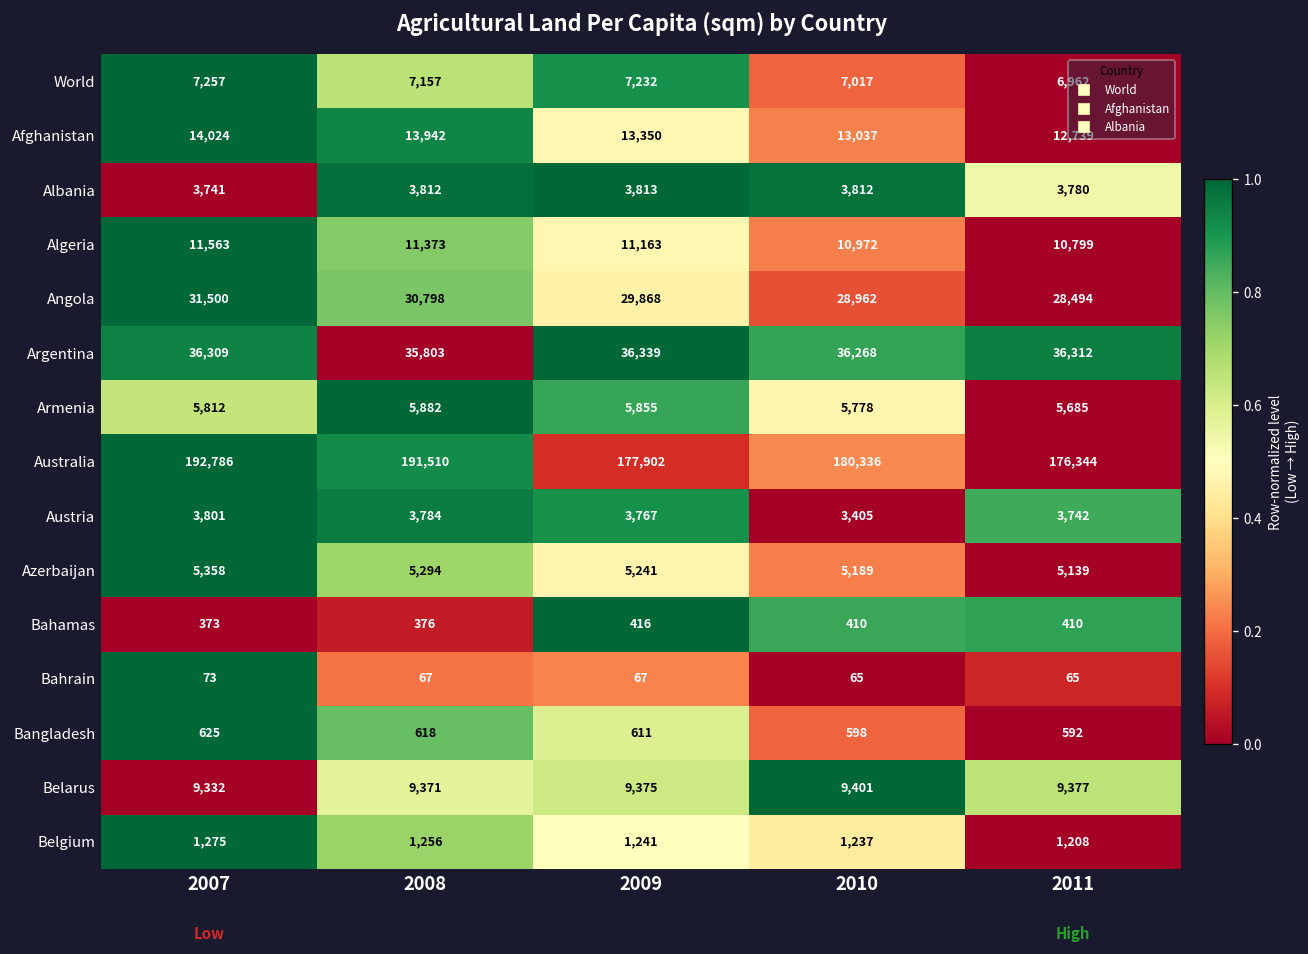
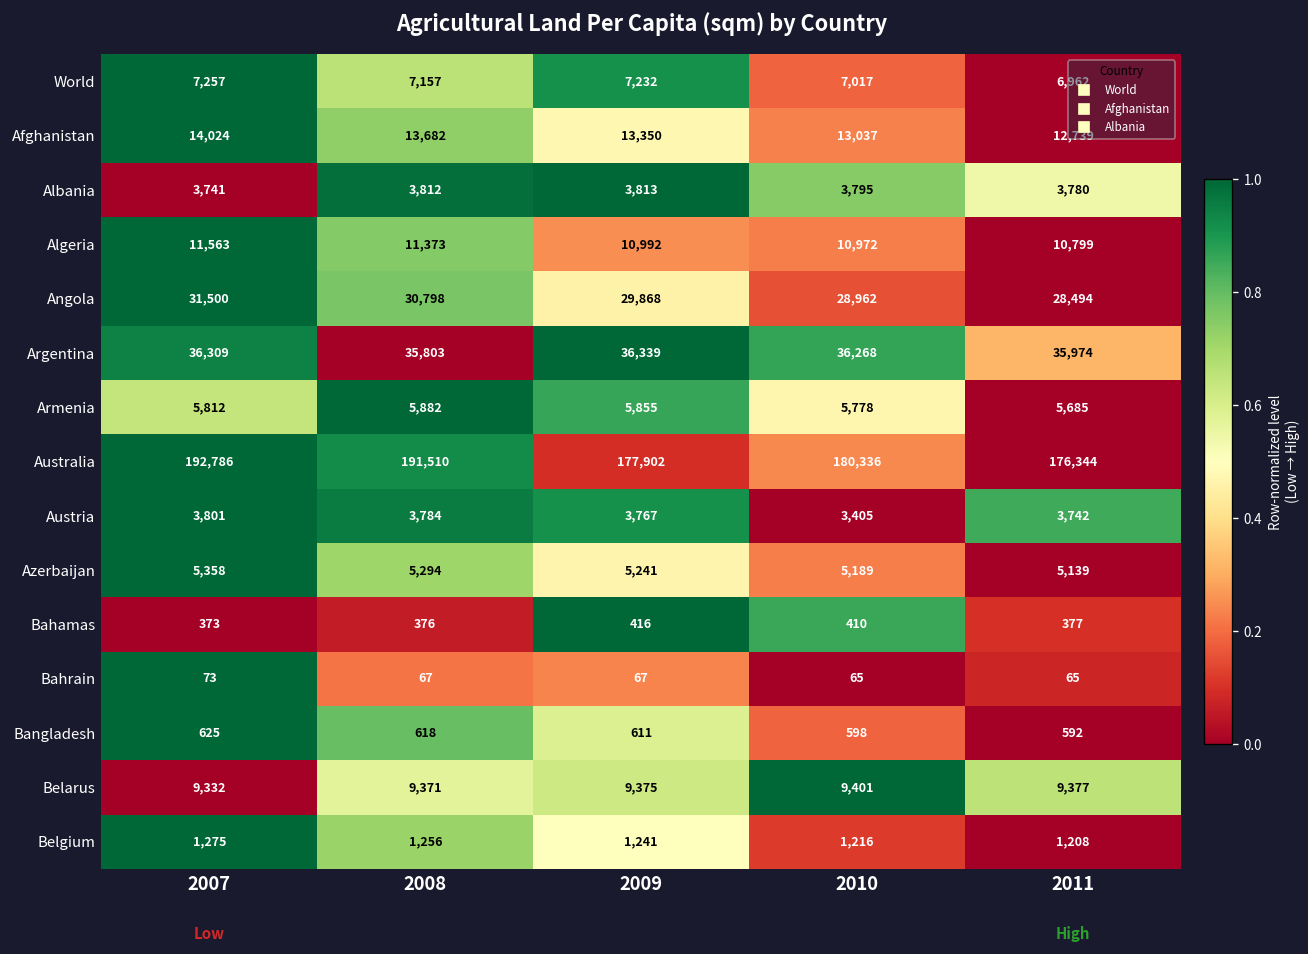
Afghanistan, 2008: 13,942 -> 13,682
Albania, 2010: 3,812 -> 3,795
Algeria, 2009: 11,163 -> 10,992
Argentina, 2011: 36,312 -> 35,974
Bahamas, 2011: 410 -> 377
Belgium, 2010: 1,237 -> 1,216
